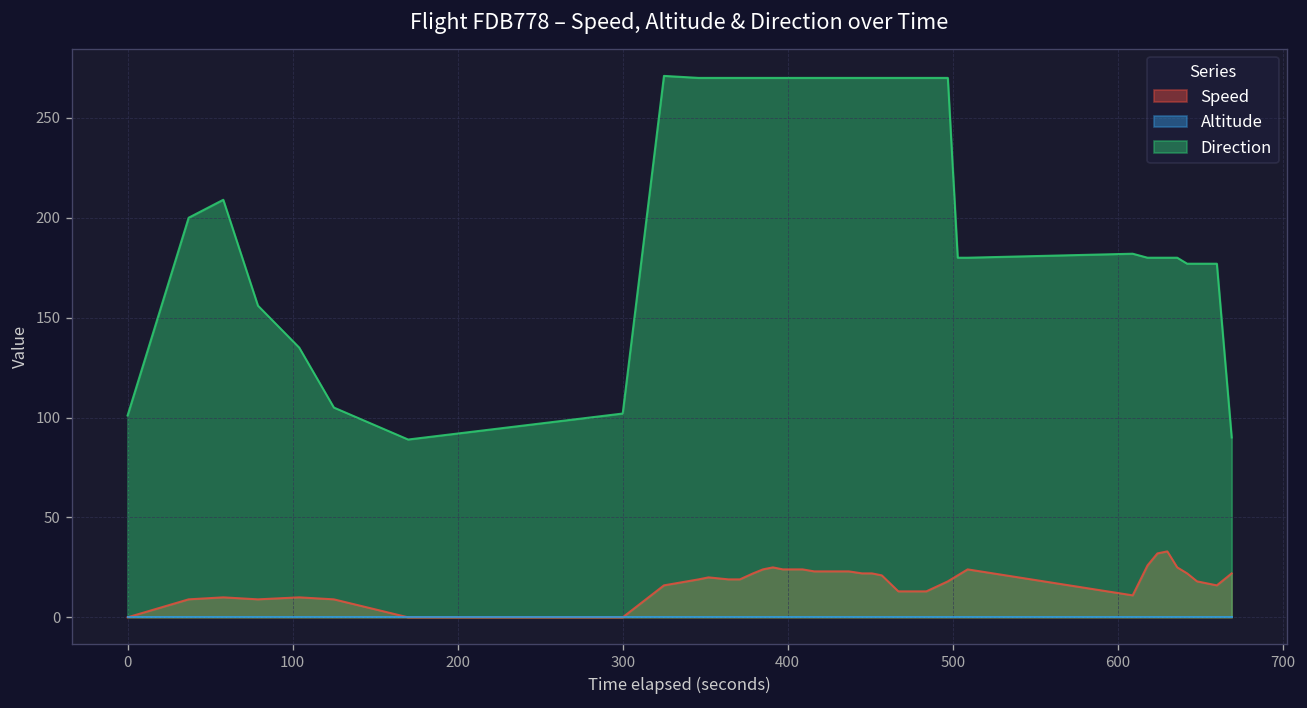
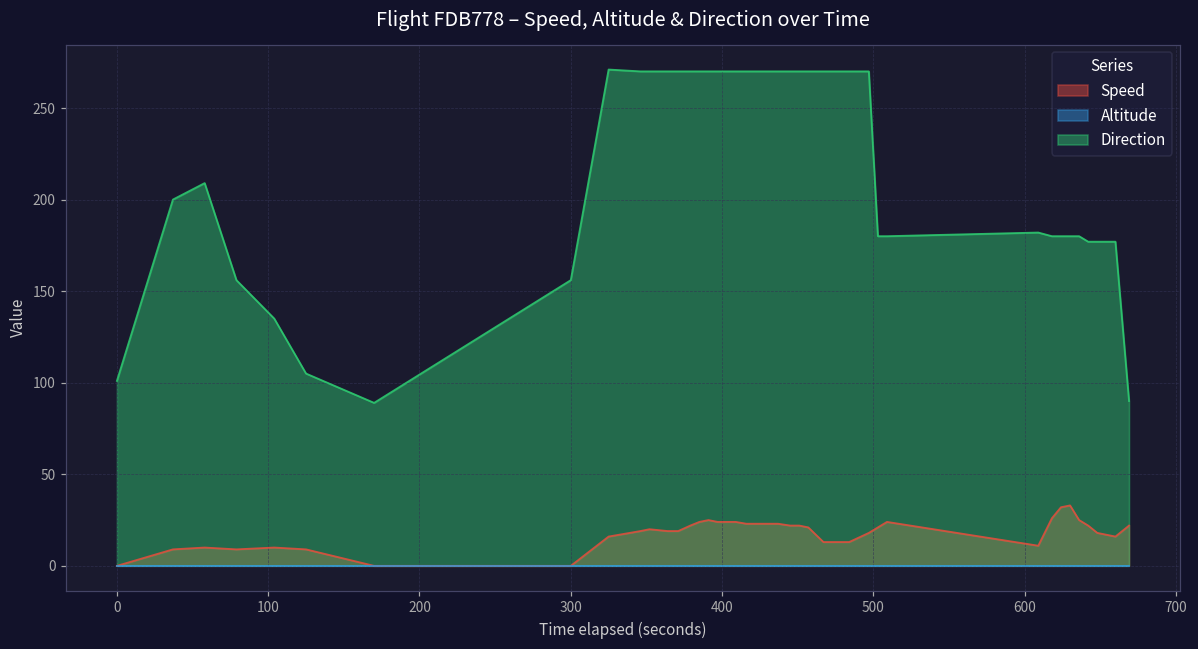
Direction, 300: 102 -> 156
